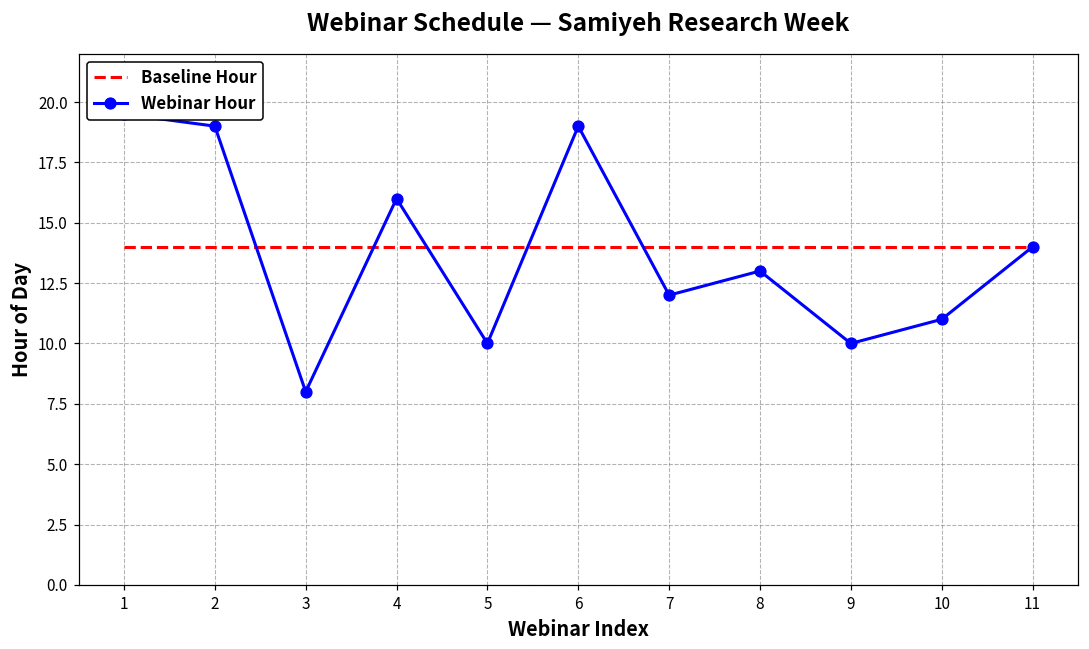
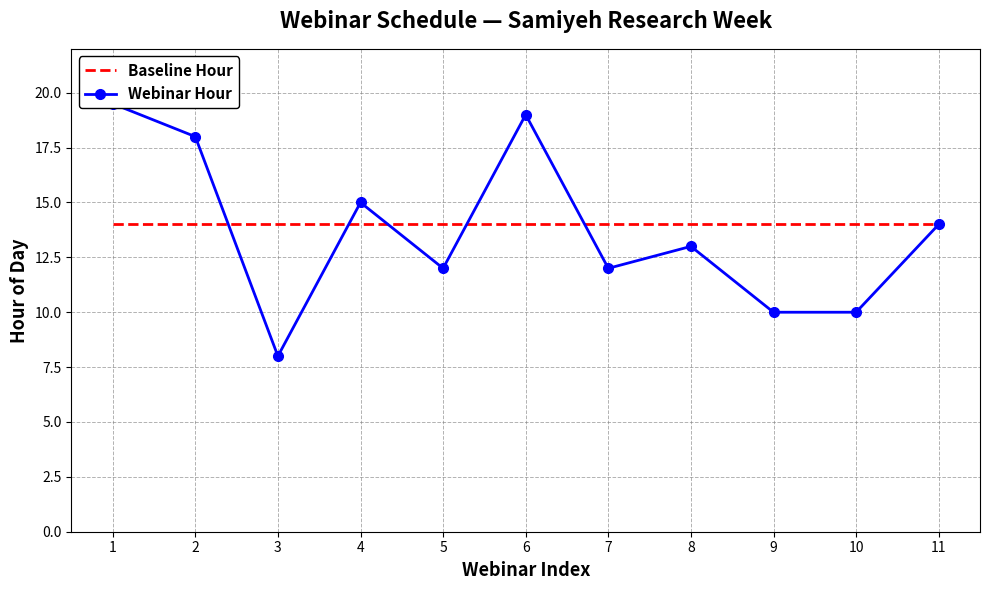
Webinar Hour, 2: 19 -> 18
Webinar Hour, 4: 16 -> 15
Webinar Hour, 5: 10 -> 12
Webinar Hour, 10: 11 -> 10
